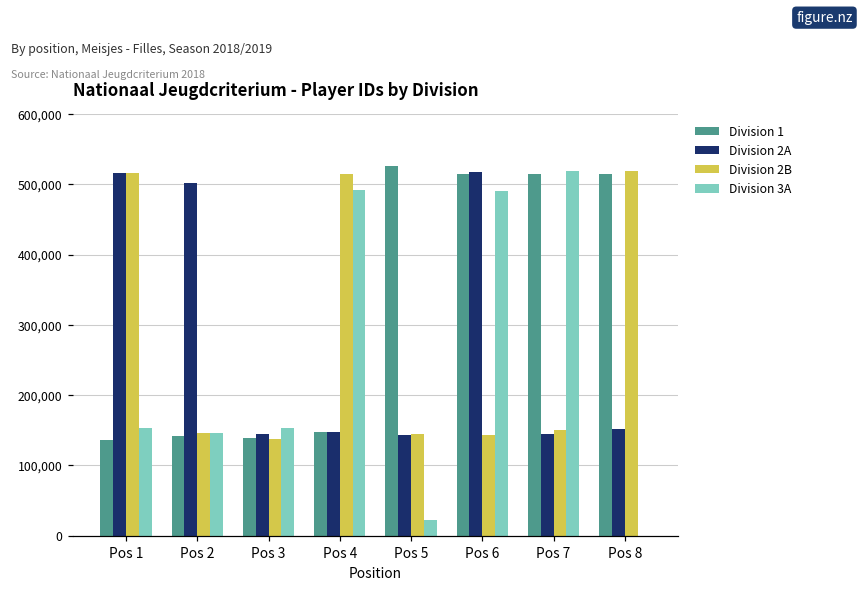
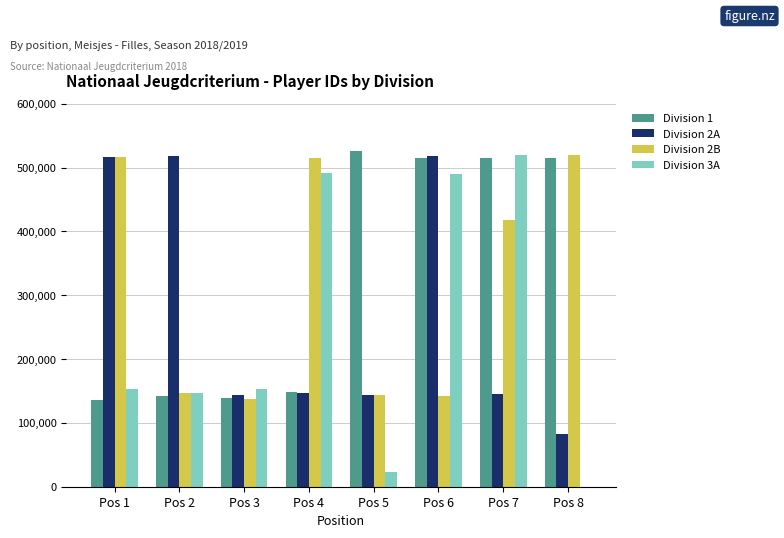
Division 2A, Pos 2: 500,000 -> 520,000
Division 2B, Pos 7: 150,000 -> 420,000
Division 2A, Pos 8: 150,000 -> 80,000
